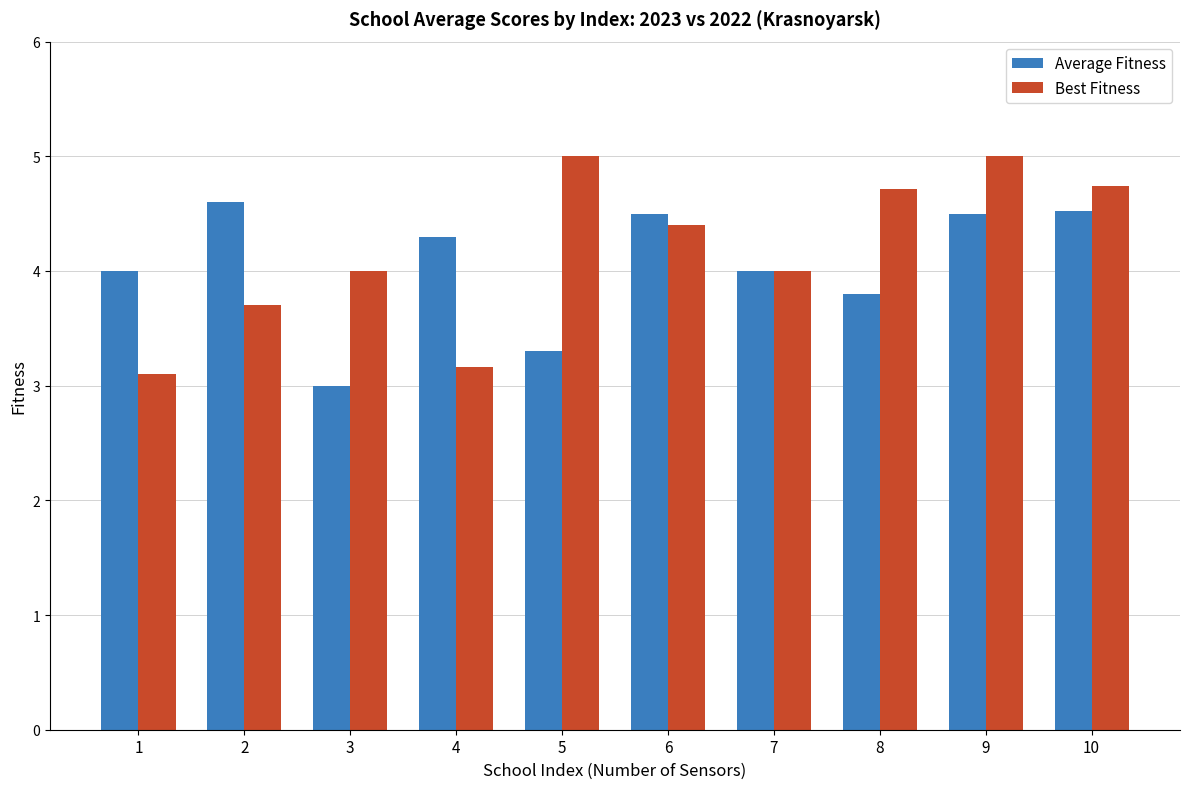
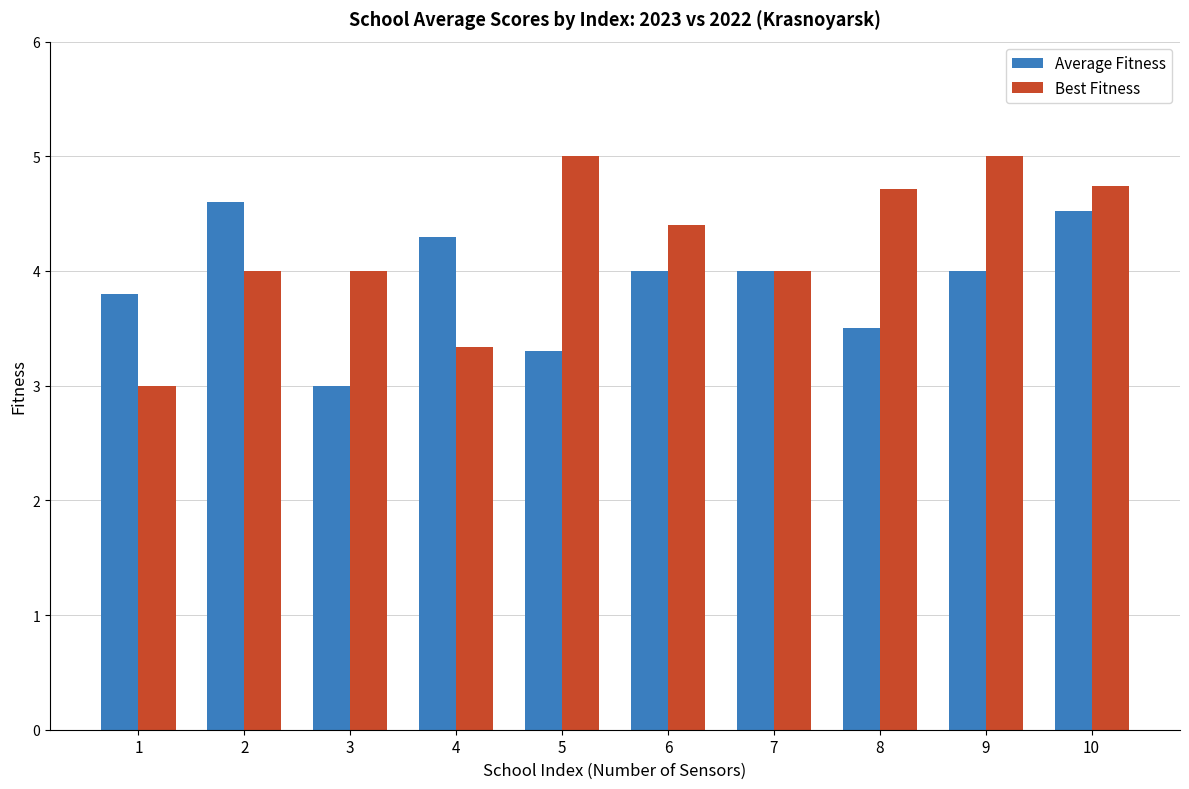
Average Fitness, 1: 4.0 -> 3.8
Best Fitness, 1: 3.1 -> 3.0
Best Fitness, 2: 3.7 -> 4.0
Best Fitness, 4: 3.16 -> 3.33
Average Fitness, 6: 4.5 -> 4.0
Average Fitness, 8: 3.8 -> 3.5
Average Fitness, 9: 4.5 -> 4.0
